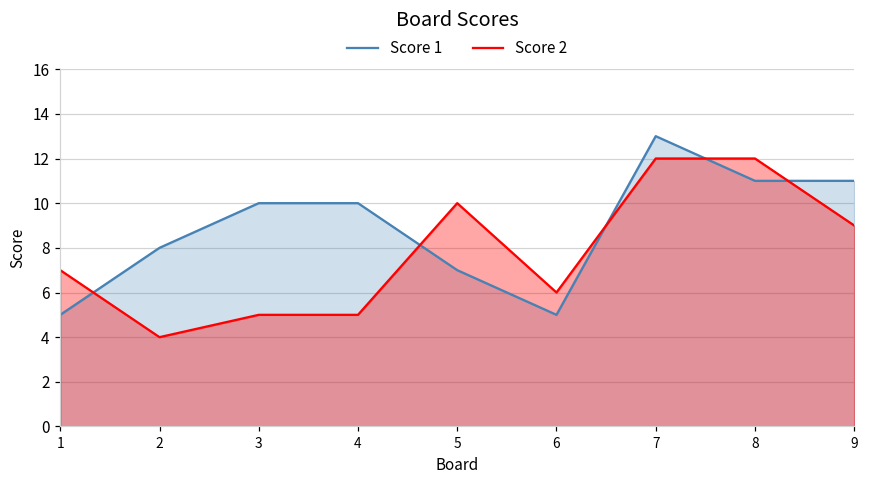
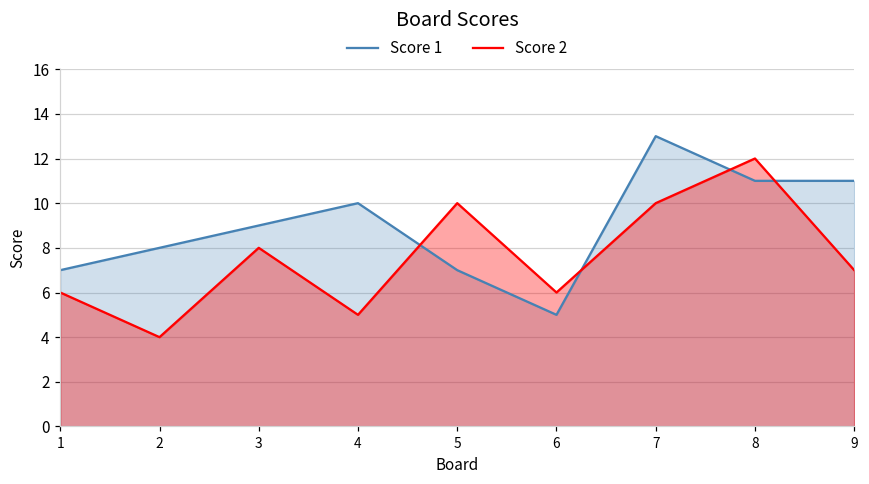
Score 1, 1: 5 -> 7
Score 2, 1: 7 -> 6
Score 1, 3: 10 -> 9
Score 2, 3: 5 -> 8
Score 2, 7: 12 -> 10
Score 2, 9: 9 -> 7
